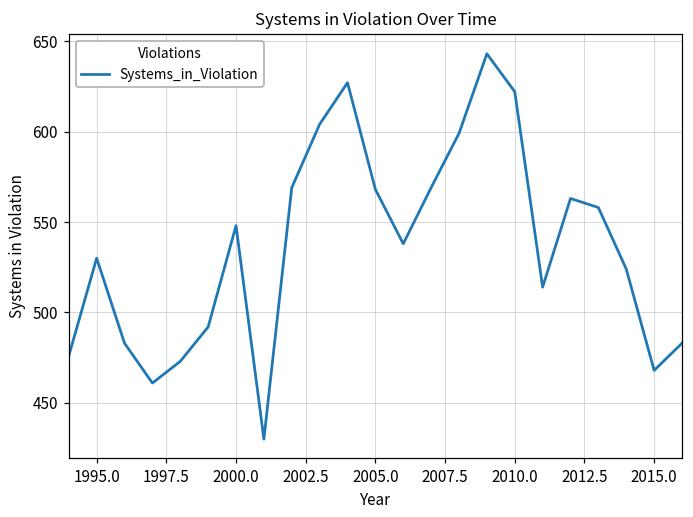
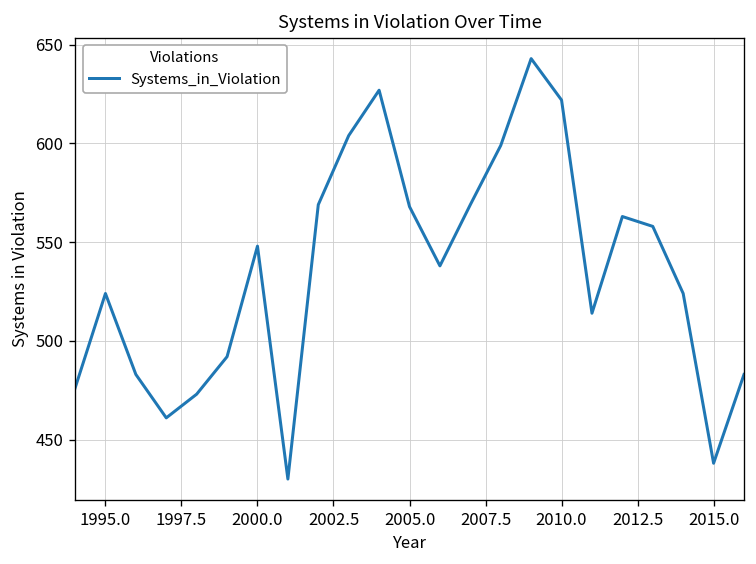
1995.0: 530 -> 524
2015.0: 468 -> 438
